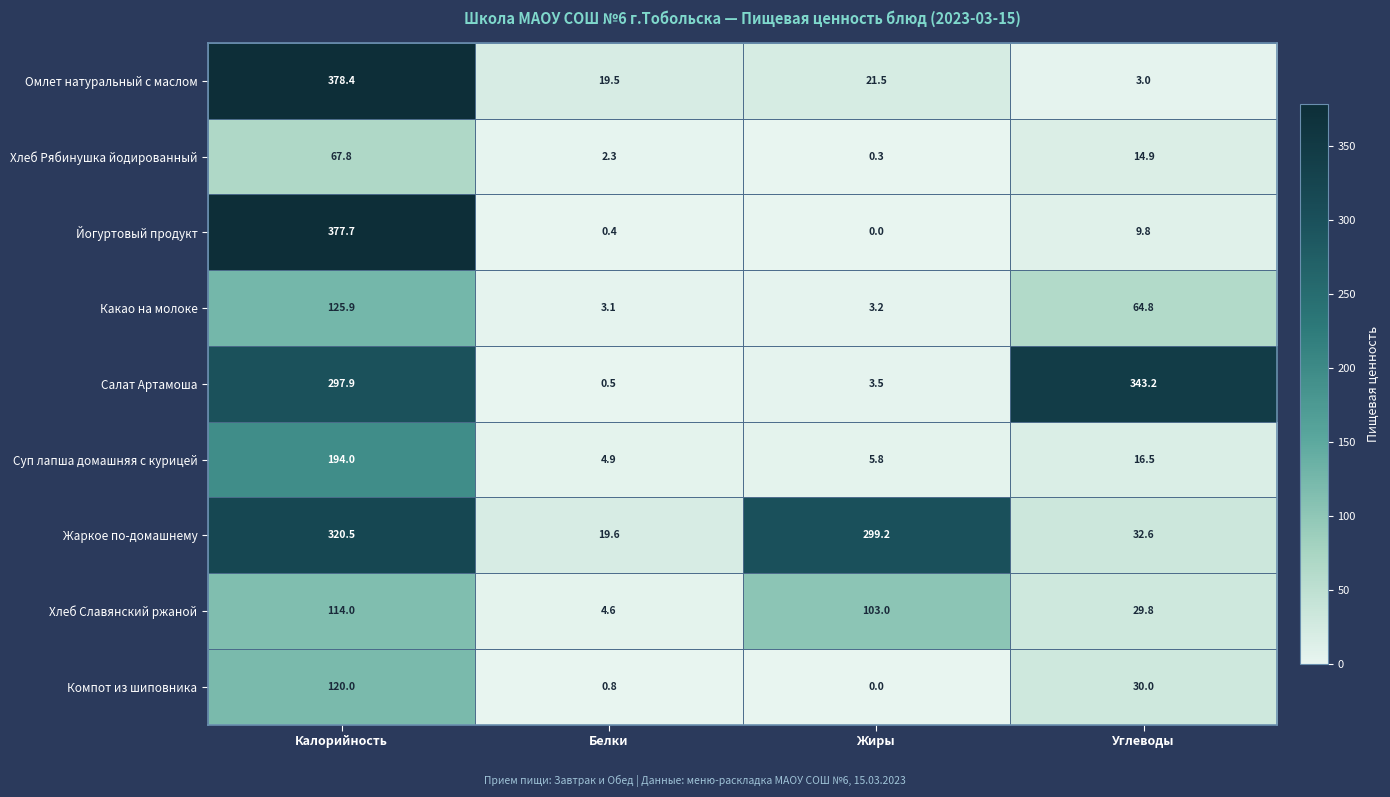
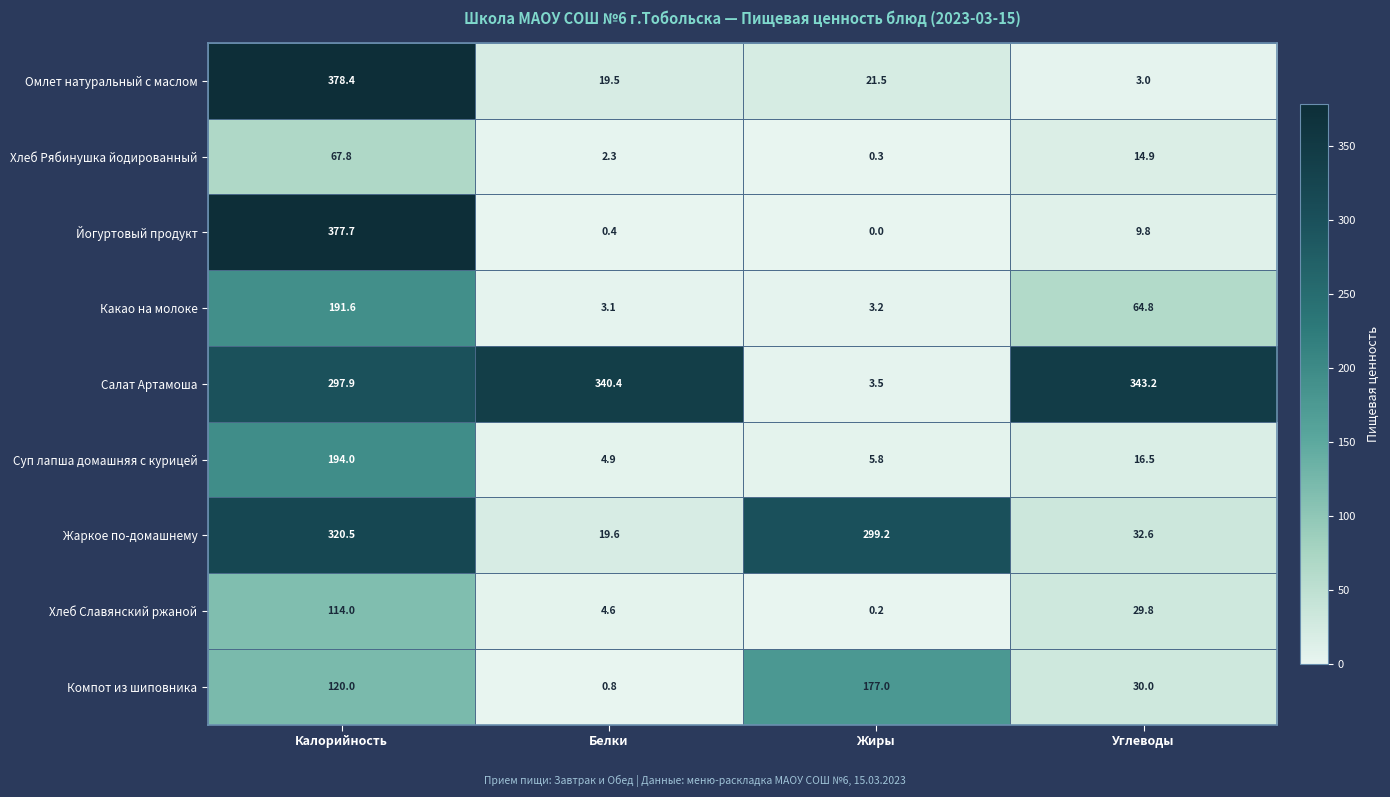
Какао на молоке, Калорийность: 125.9 -> 191.6
Салат Артамоша, Белки: 0.5 -> 340.4
Хлеб Славянский ржаной, Жиры: 103.0 -> 0.2
Компот из шиповника, Жиры: 0.0 -> 177.0
